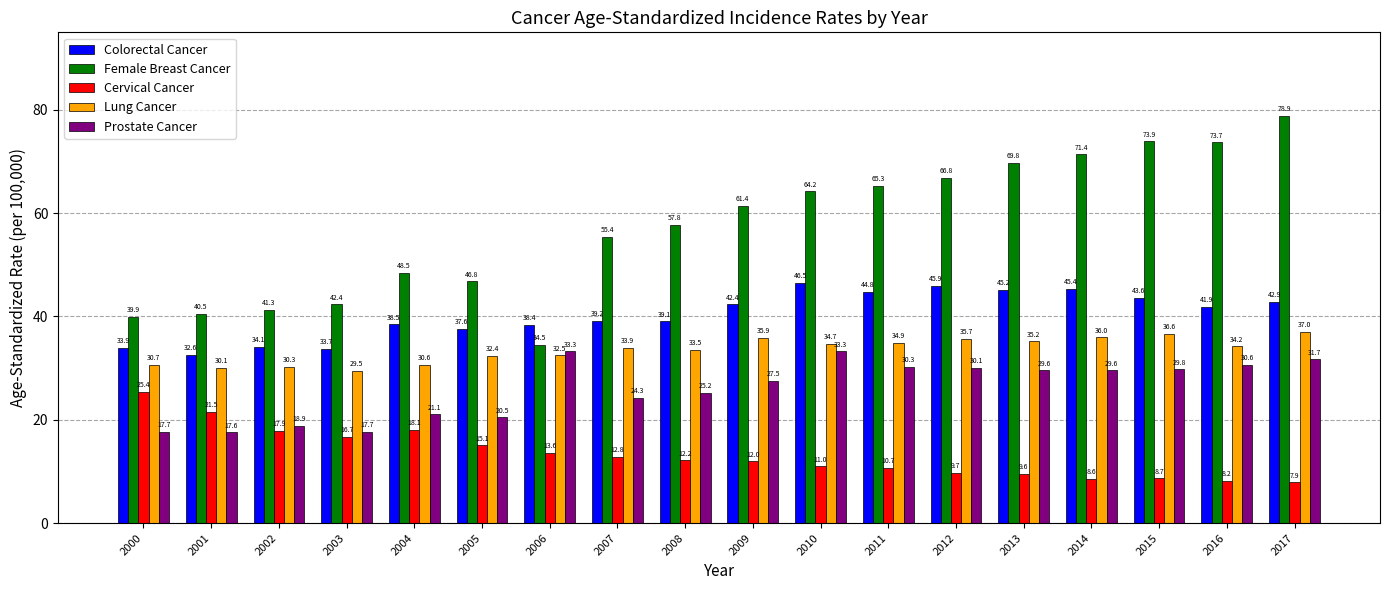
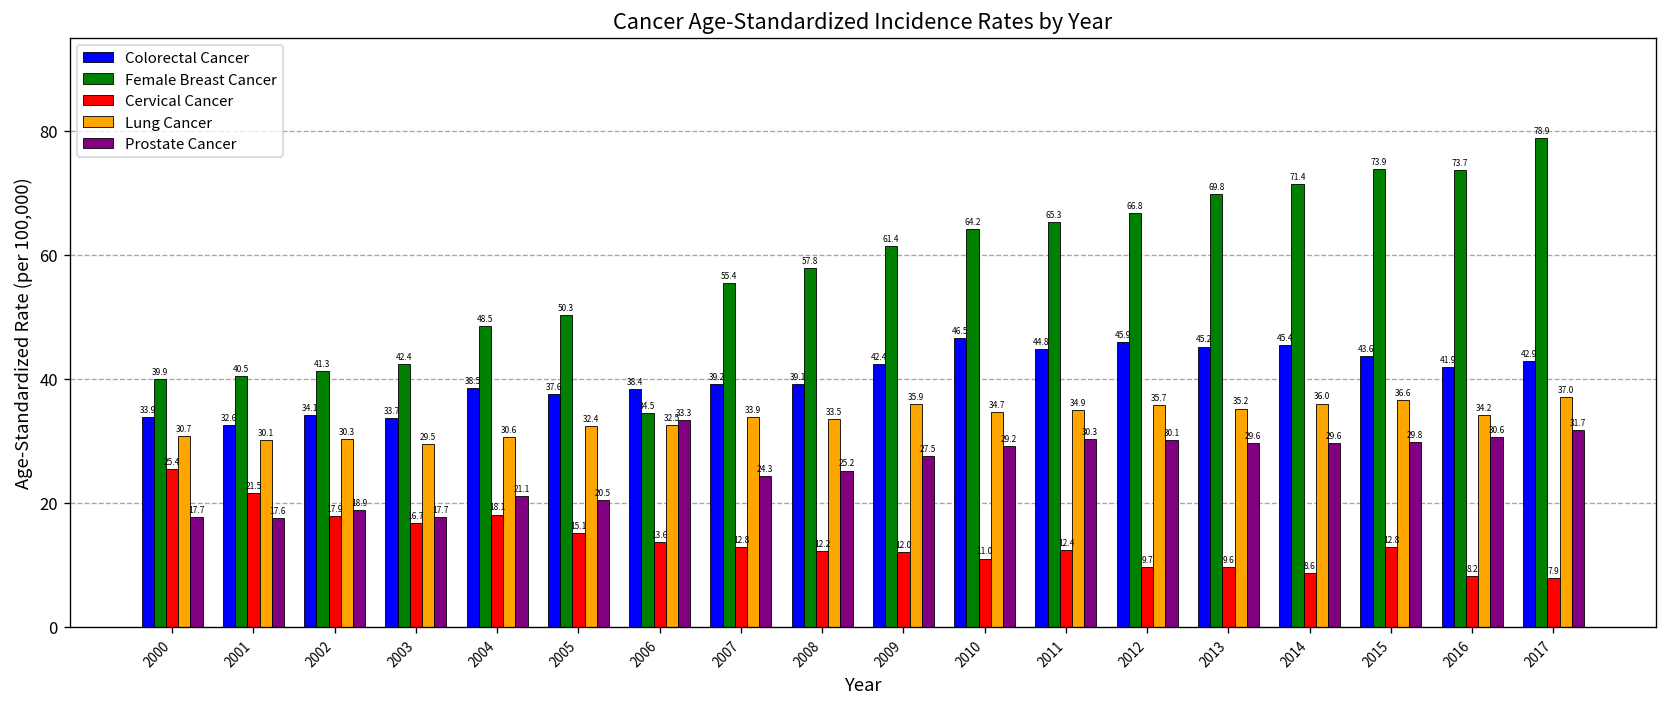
Female Breast Cancer, 2005: 46.8 -> 50.3
Prostate Cancer, 2010: 33.3 -> 29.2
Cervical Cancer, 2011: 10.7 -> 12.4
Cervical Cancer, 2015: 8.7 -> 12.8
